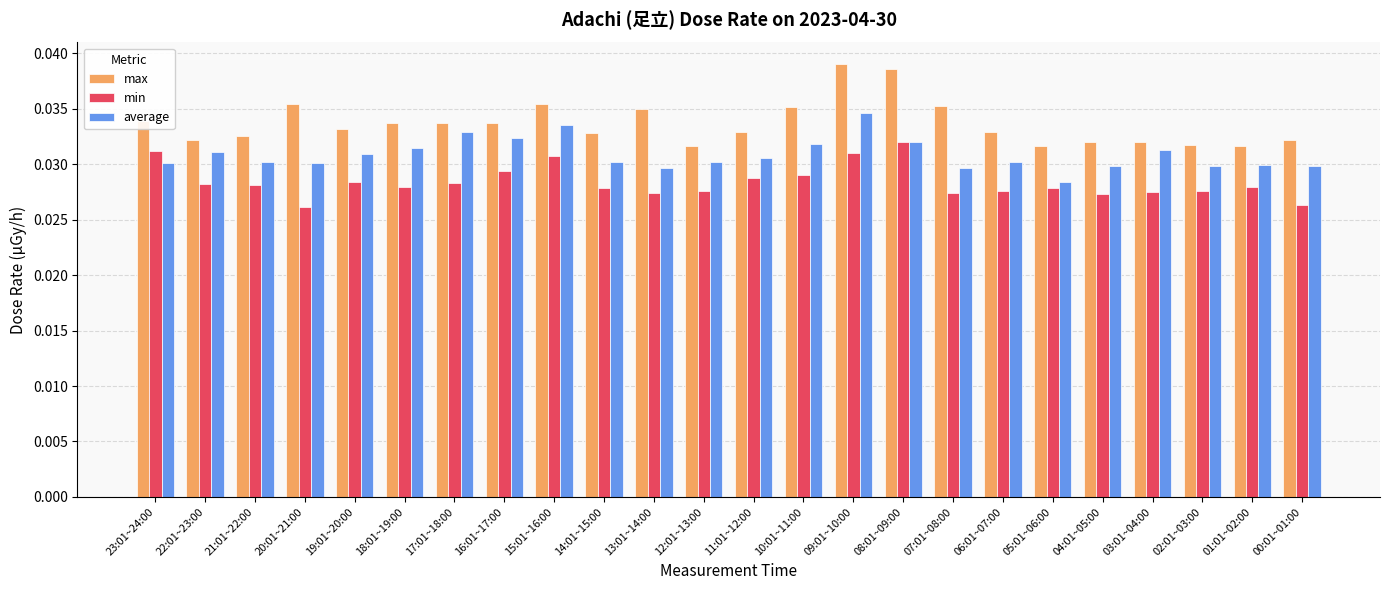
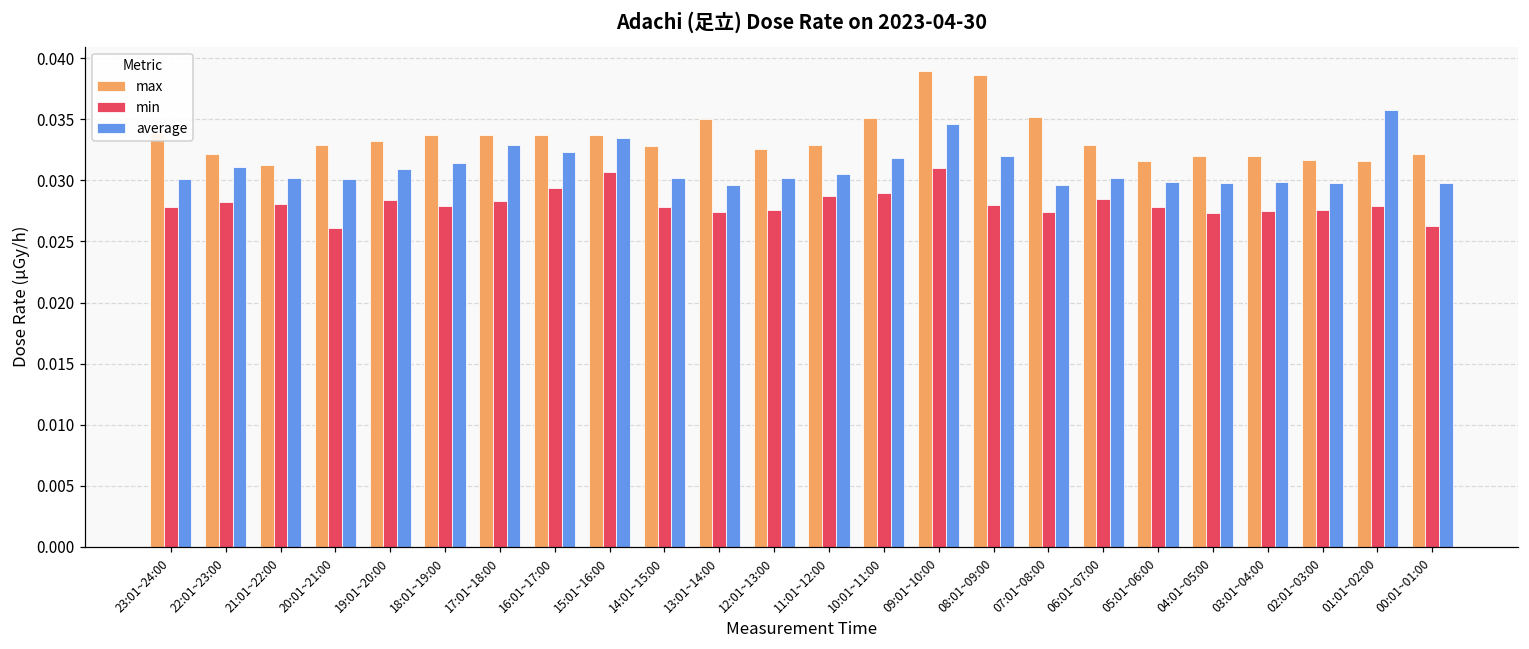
min, 23:01~24:00: 0.0312 -> 0.0278
max, 21:01~22:00: 0.0325 -> 0.0313
max, 20:01~21:00: 0.0354 -> 0.0329
max, 15:01~16:00: 0.0354 -> 0.0337
max, 12:01~13:00: 0.0316 -> 0.0326
min, 08:01~09:00: 0.032 -> 0.028
min, 06:01~07:00: 0.0276 -> 0.0285
average, 05:01~06:00: 0.0284 -> 0.0299
average, 03:01~04:00: 0.0313 -> 0.0299
average, 01:01~02:00: 0.0299 -> 0.0358
